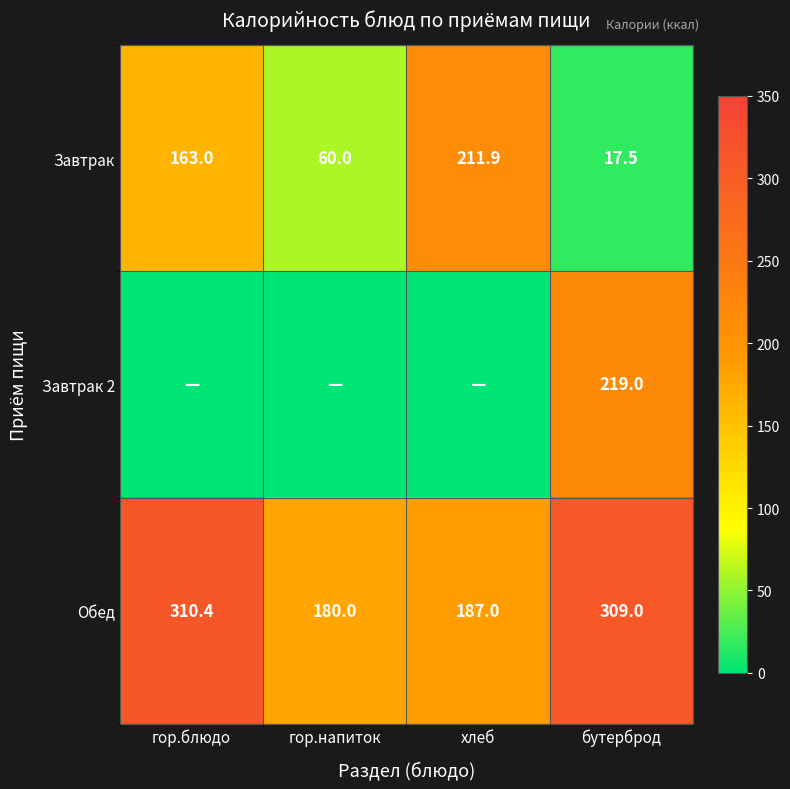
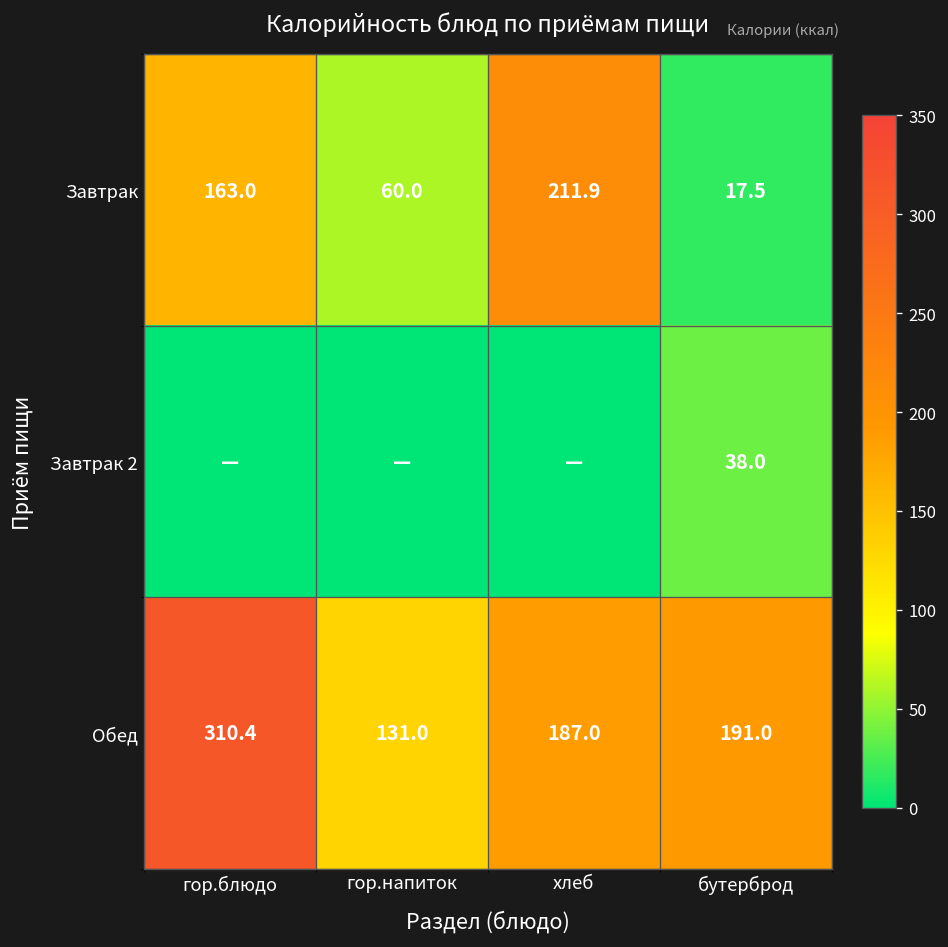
Завтрак 2, бутерброд: 219.0 -> 38.0
Обед, гор.напиток: 180.0 -> 131.0
Обед, бутерброд: 309.0 -> 191.0
